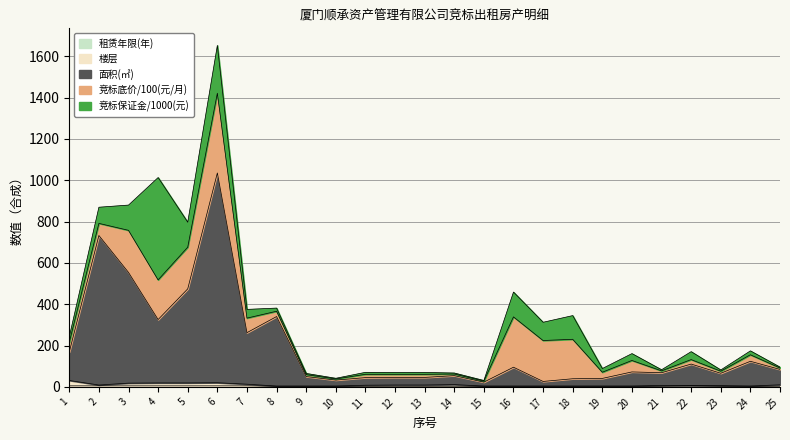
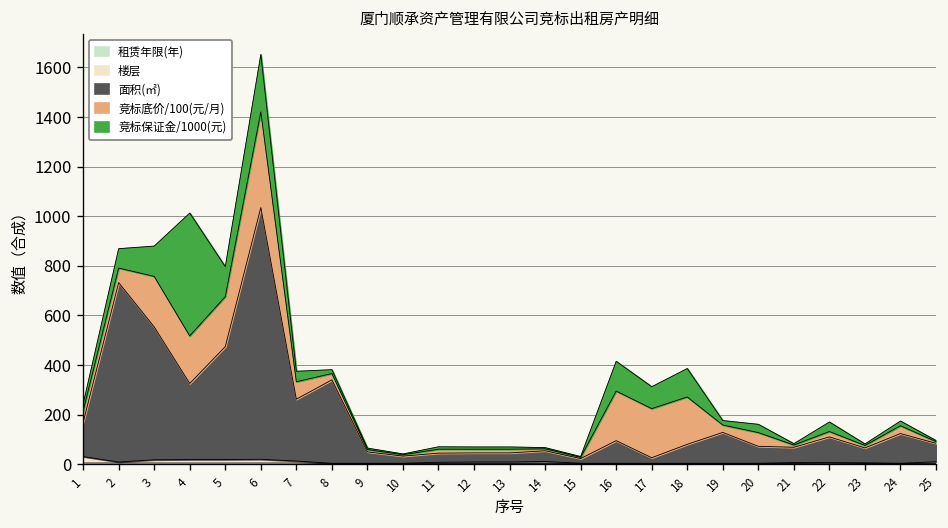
竞标底价/100(元/月), 16: 240 -> 200
面积(㎡), 18: 40 -> 80
面积(㎡), 19: 40 -> 120
